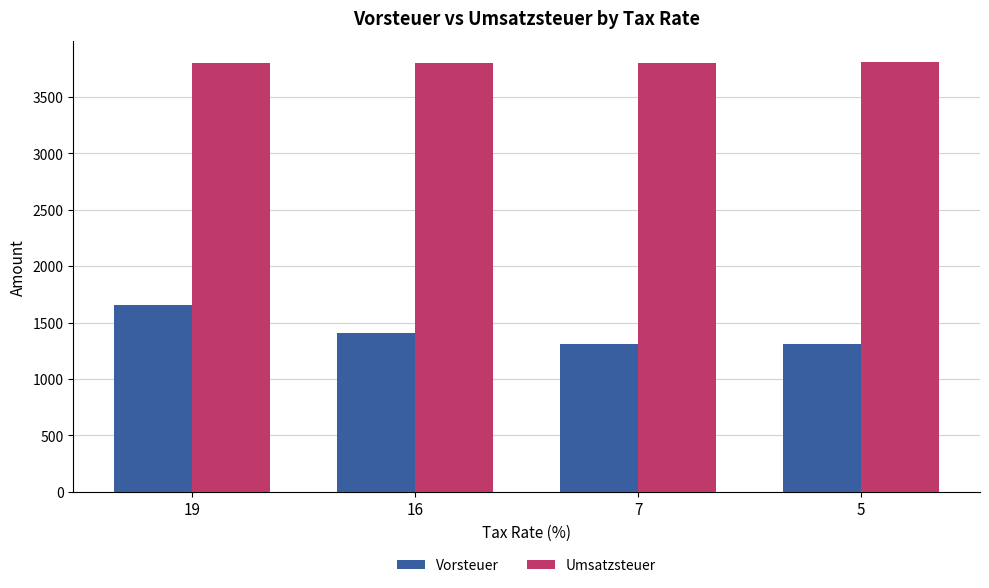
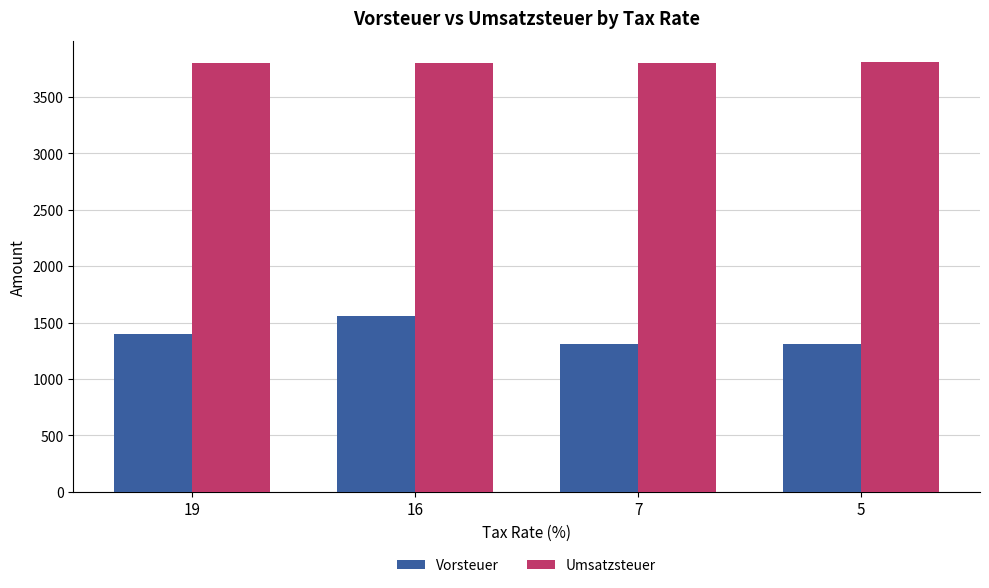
Vorsteuer, 19: 1660 -> 1400
Vorsteuer, 16: 1410 -> 1560
